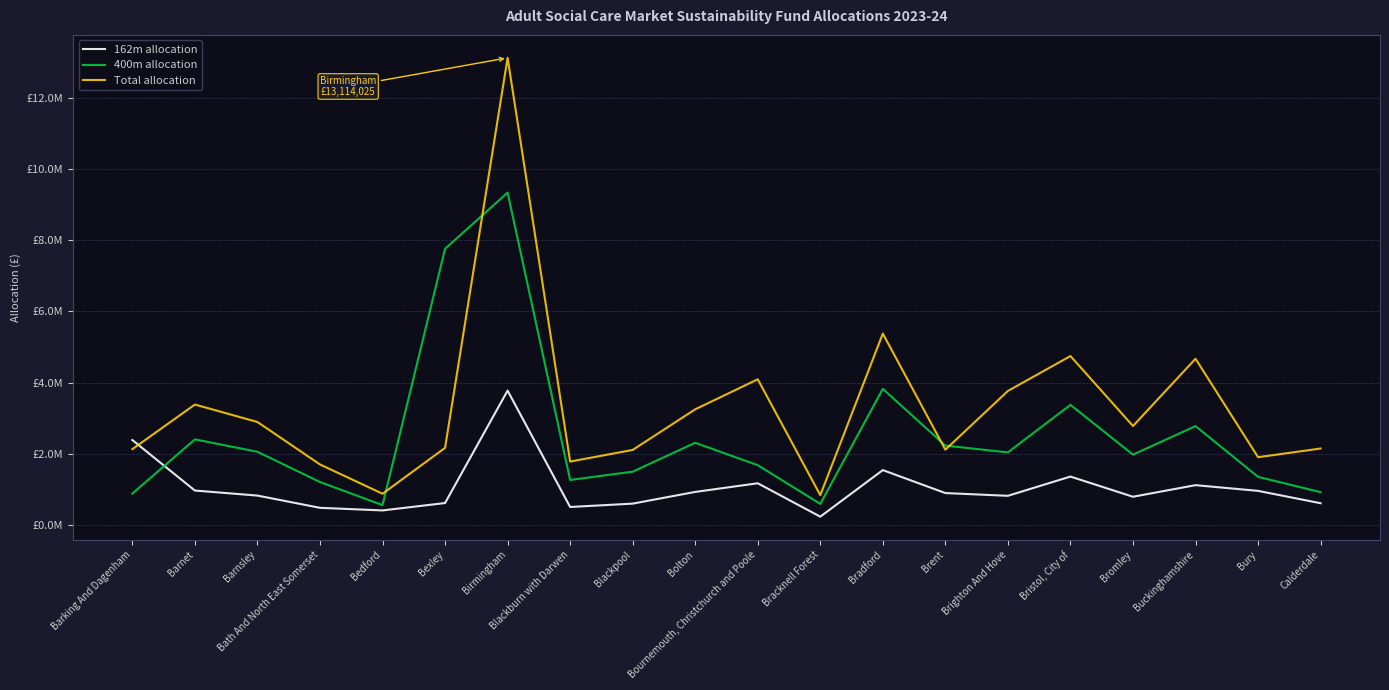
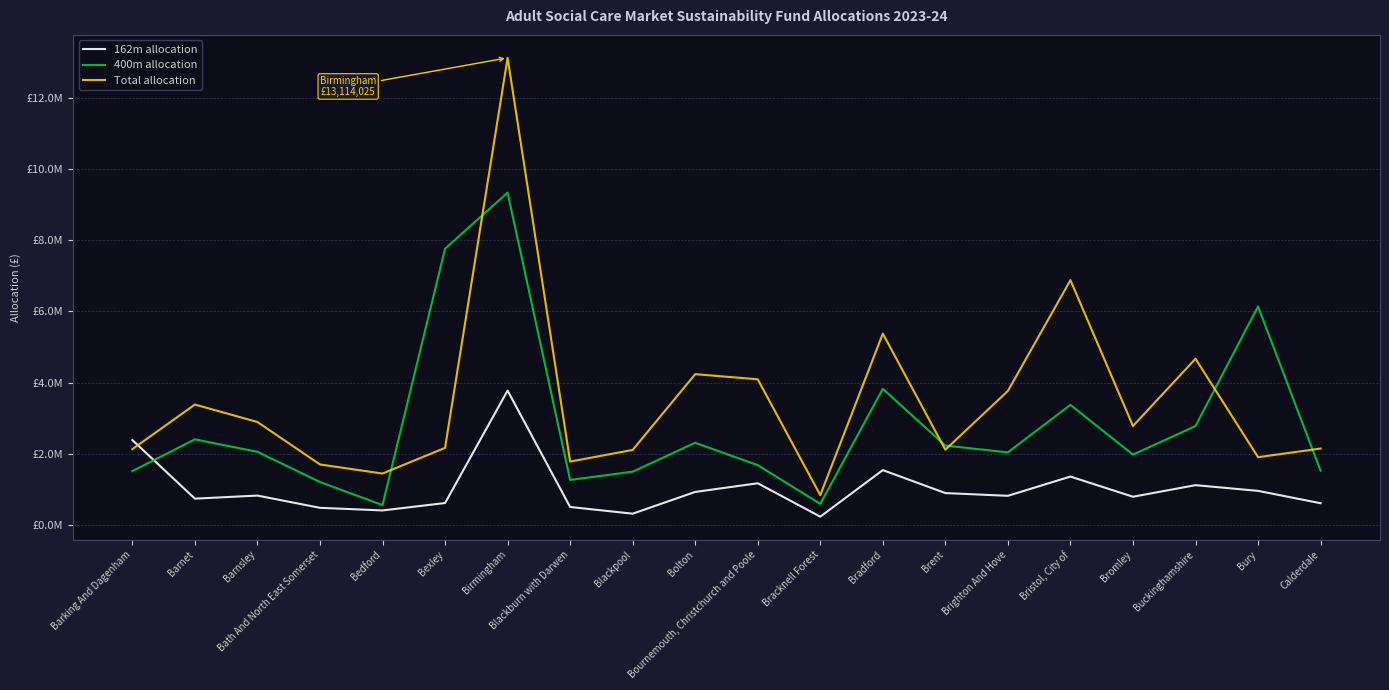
400m allocation, Barking And Dagenham: £900000 -> £1500000
162m allocation, Barnet: £1000000 -> £800000
Total allocation, Bedford: £900000 -> £1500000
162m allocation, Blackpool: £600000 -> £300000
Total allocation, Bolton: £3300000 -> £4200000
Total allocation, Bristol, City of: £4700000 -> £6900000
400m allocation, Bury: £1400000 -> £6100000
400m allocation, Calderdale: £900000 -> £1500000
